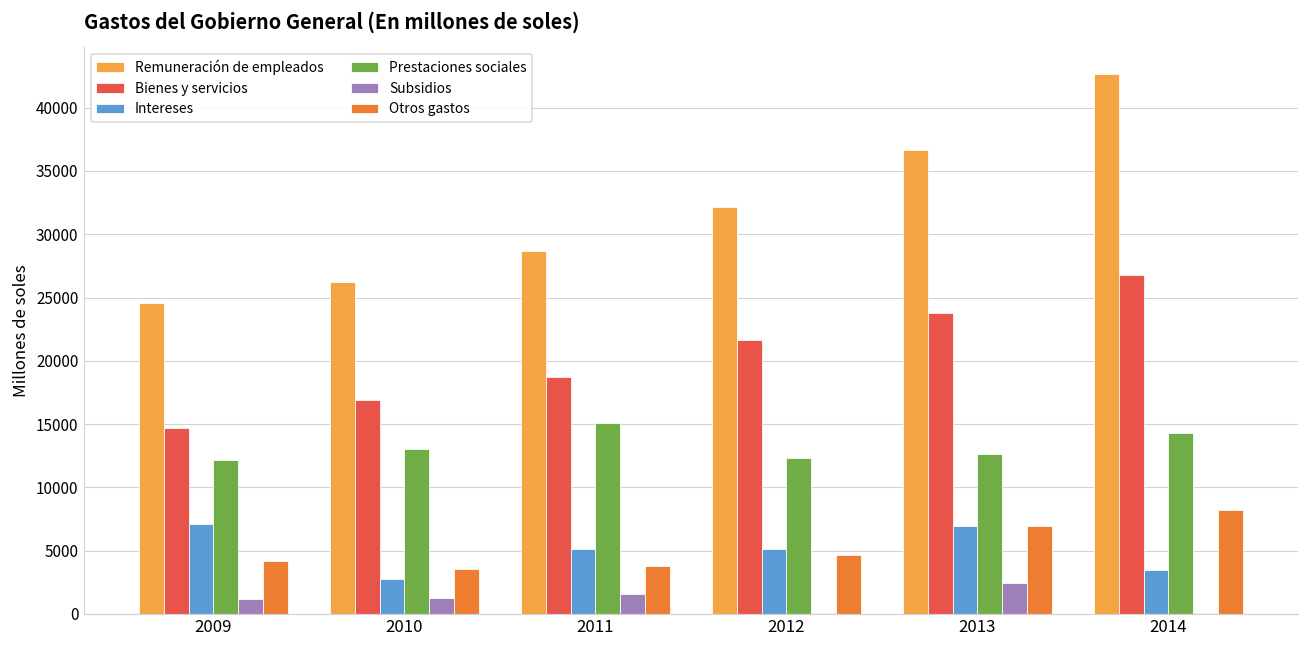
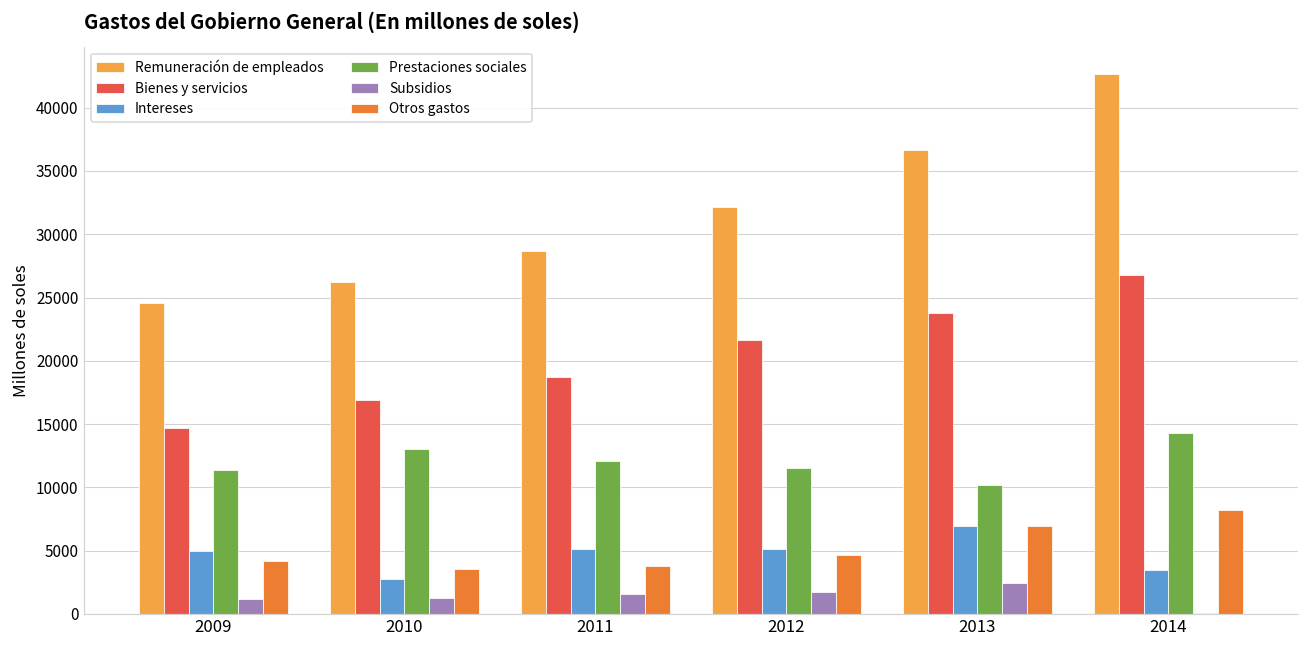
Intereses, 2009: 7100 -> 5000
Prestaciones sociales, 2009: 12200 -> 11300
Prestaciones sociales, 2011: 15100 -> 12100
Prestaciones sociales, 2012: 12300 -> 11600
Subsidios, 2012: 100 -> 1700
Prestaciones sociales, 2013: 12700 -> 10200
